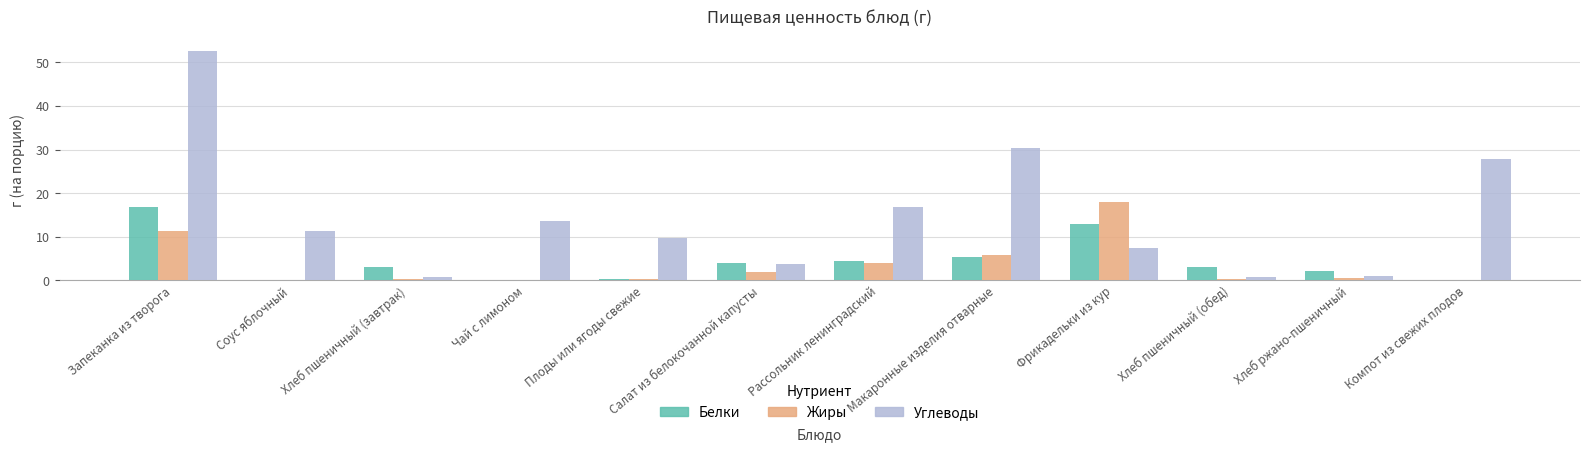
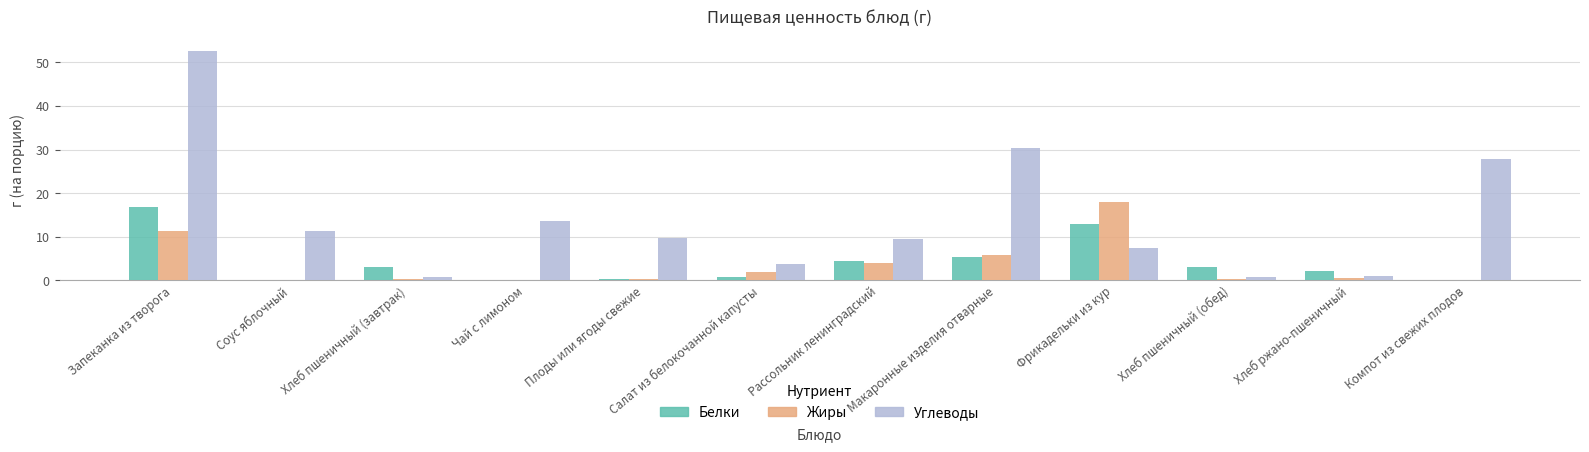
Белки, Салат из белокочанной капусты: 4 -> 1
Углеводы, Рассольник ленинградский: 17 -> 10
